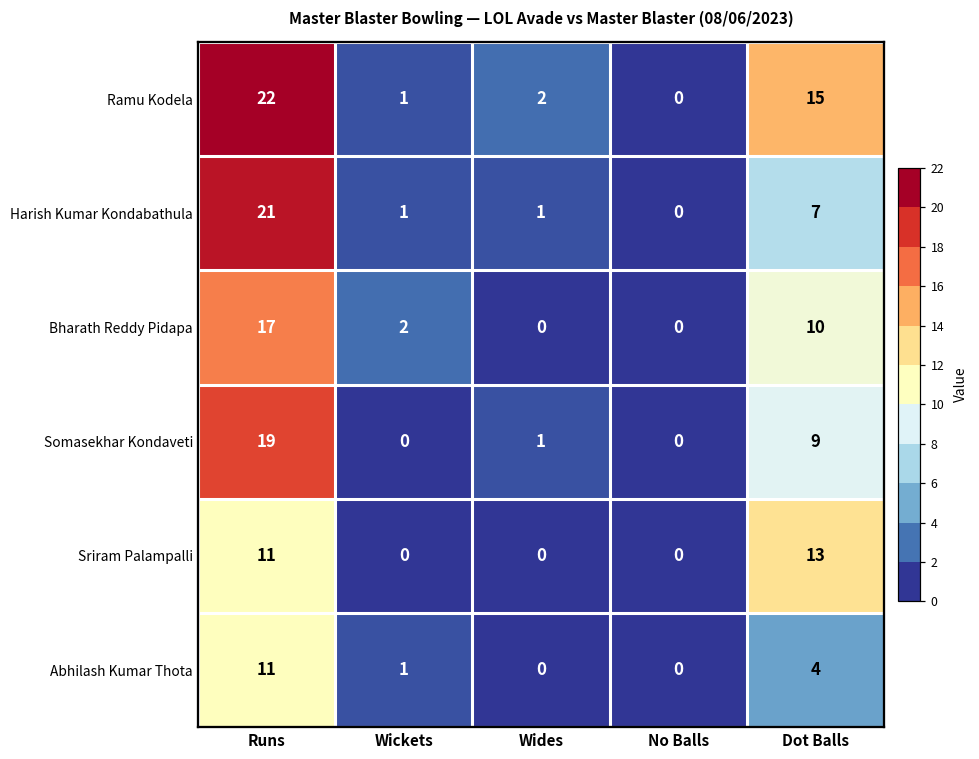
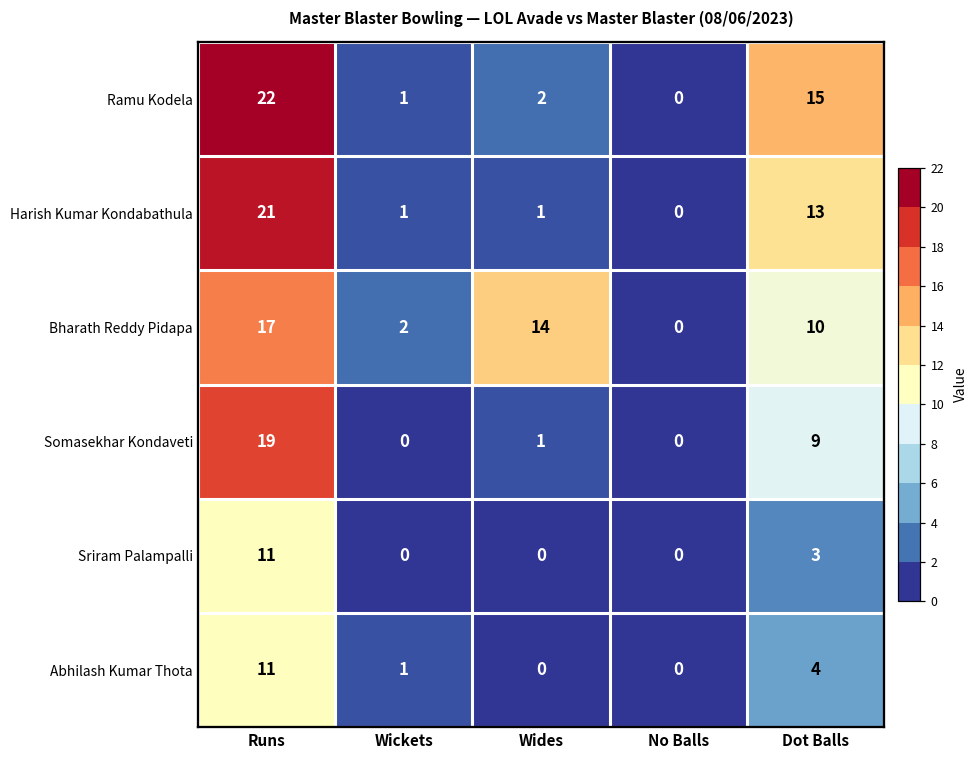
Harish Kumar Kondabathula, Dot Balls: 7 -> 13
Bharath Reddy Pidapa, Wides: 0 -> 14
Sriram Palampalli, Dot Balls: 13 -> 3
